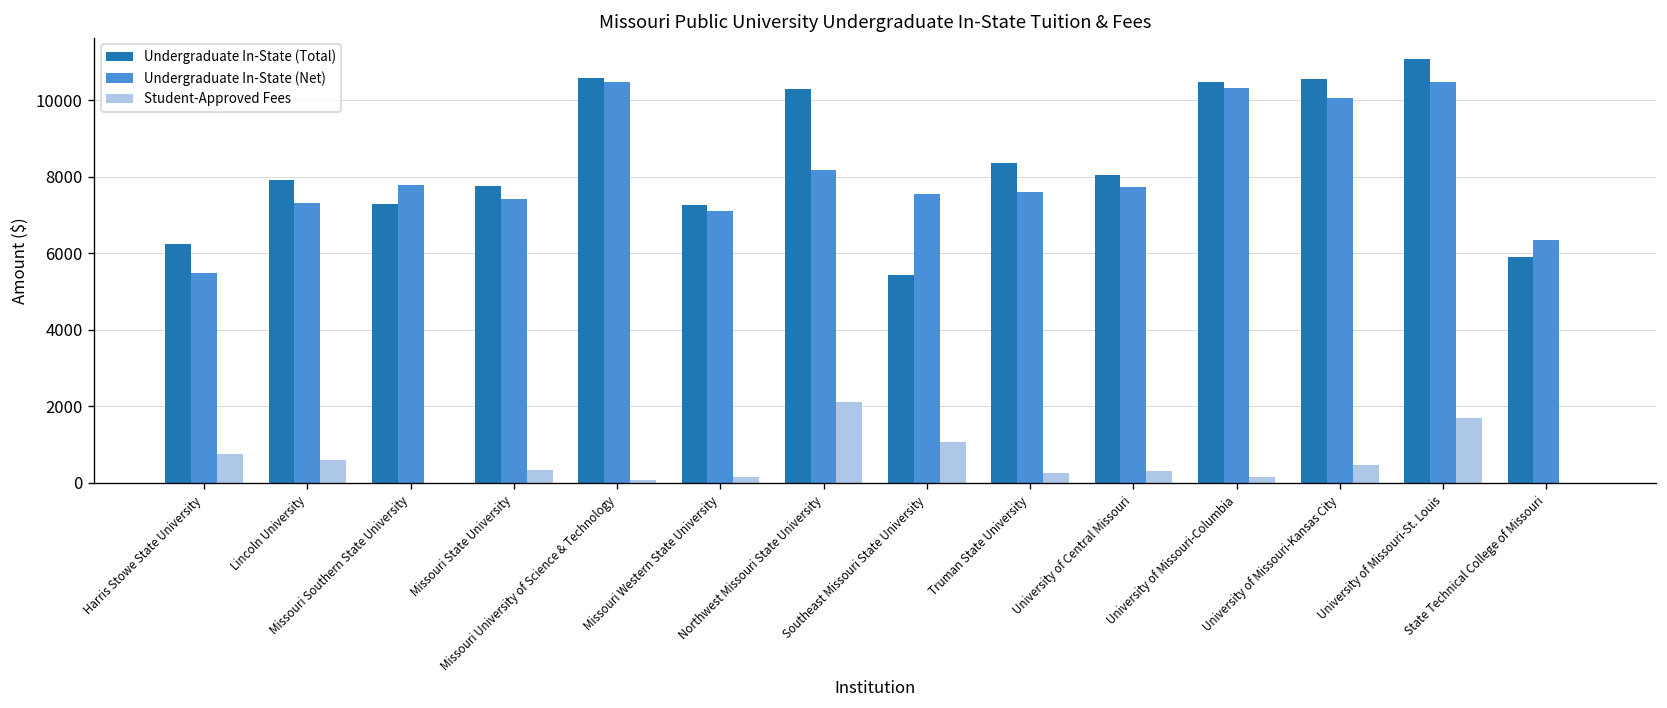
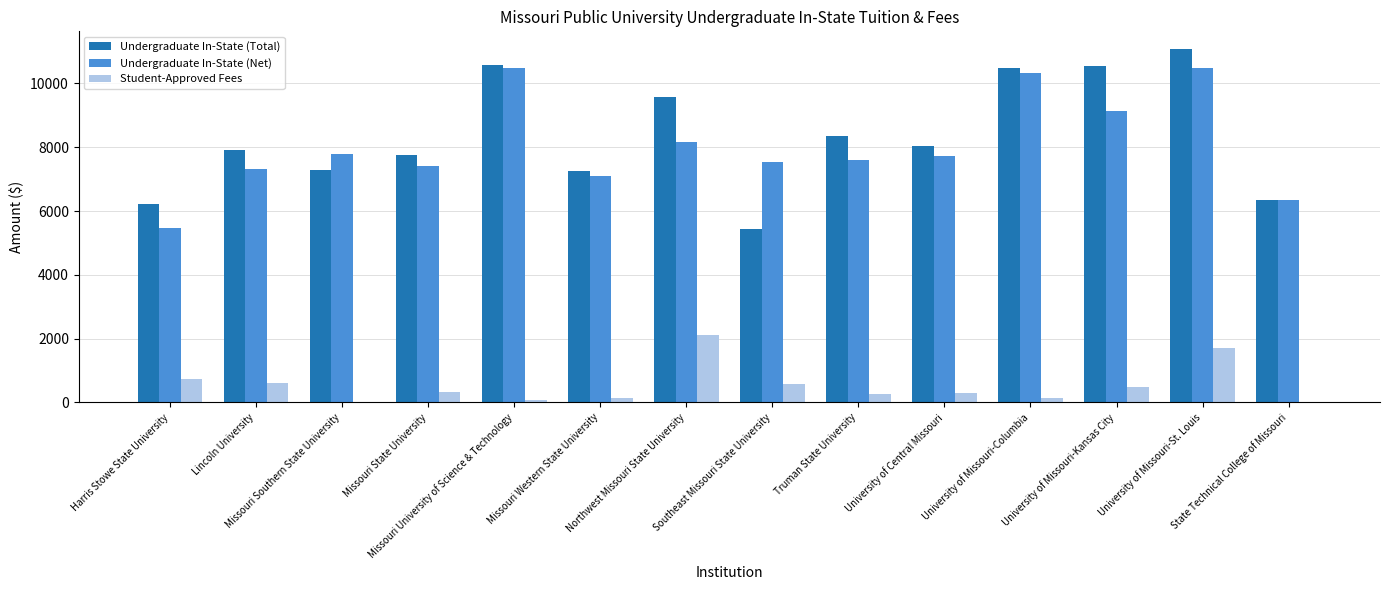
Undergraduate In-State (Total), Northwest Missouri State University: 10300 -> 9600
Student-Approved Fees, Southeast Missouri State University: 1100 -> 600
Undergraduate In-State (Net), University of Missouri-Kansas City: 10100 -> 9100
Undergraduate In-State (Total), State Technical College of Missouri: 5900 -> 6300
